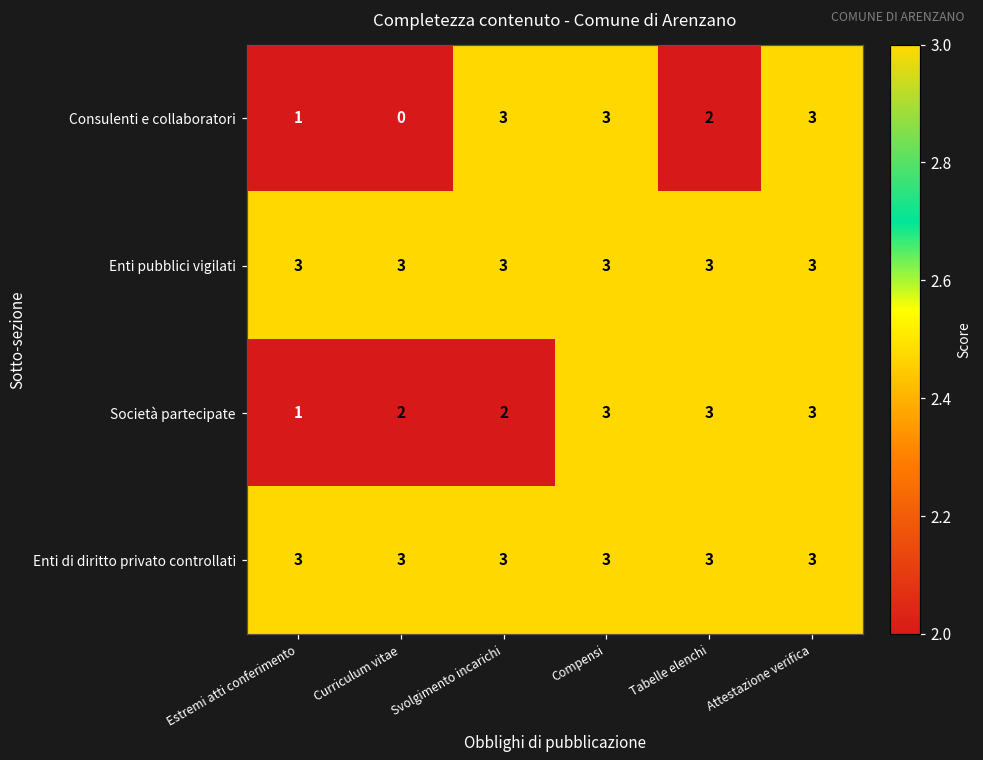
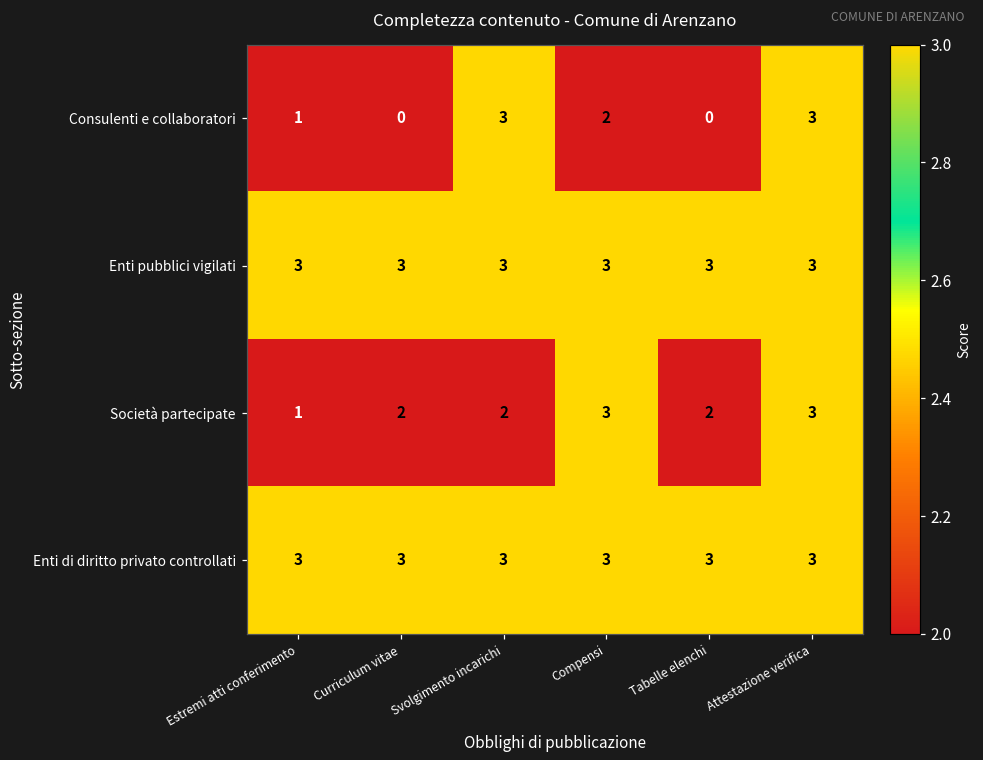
Consulenti e collaboratori, Compensi: 3 -> 2
Consulenti e collaboratori, Tabelle elenchi: 2 -> 0
Società partecipate, Tabelle elenchi: 3 -> 2
